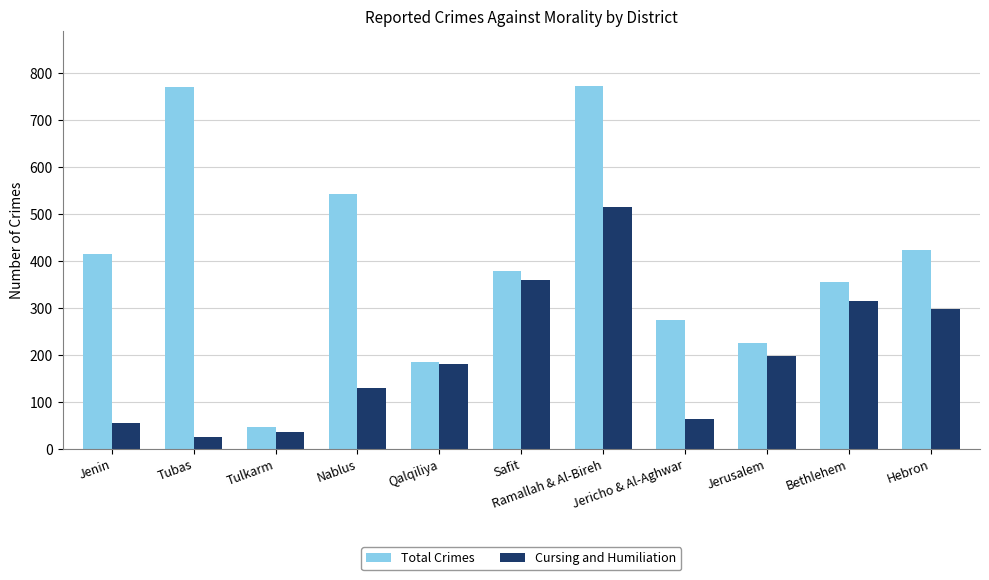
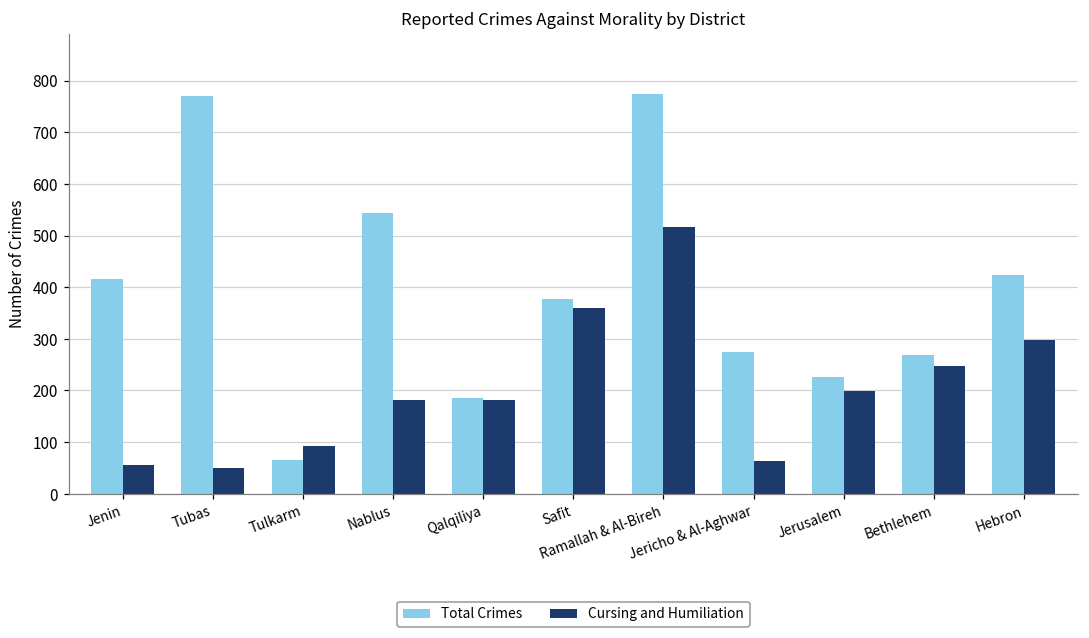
Cursing and Humiliation, Tubas: 30 -> 50
Total Crimes, Tulkarm: 50 -> 70
Cursing and Humiliation, Tulkarm: 40 -> 90
Cursing and Humiliation, Nablus: 130 -> 180
Total Crimes, Bethlehem: 360 -> 270
Cursing and Humiliation, Bethlehem: 310 -> 250
